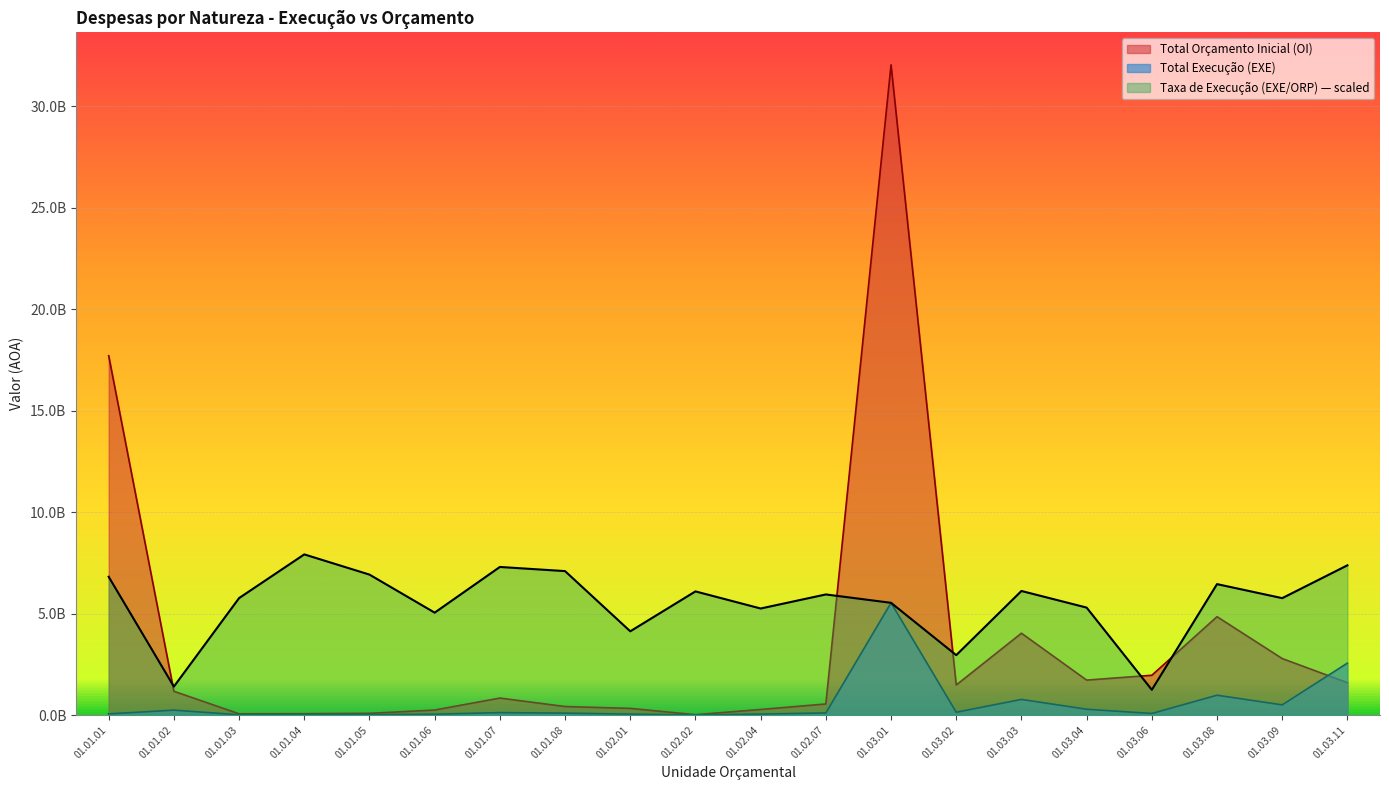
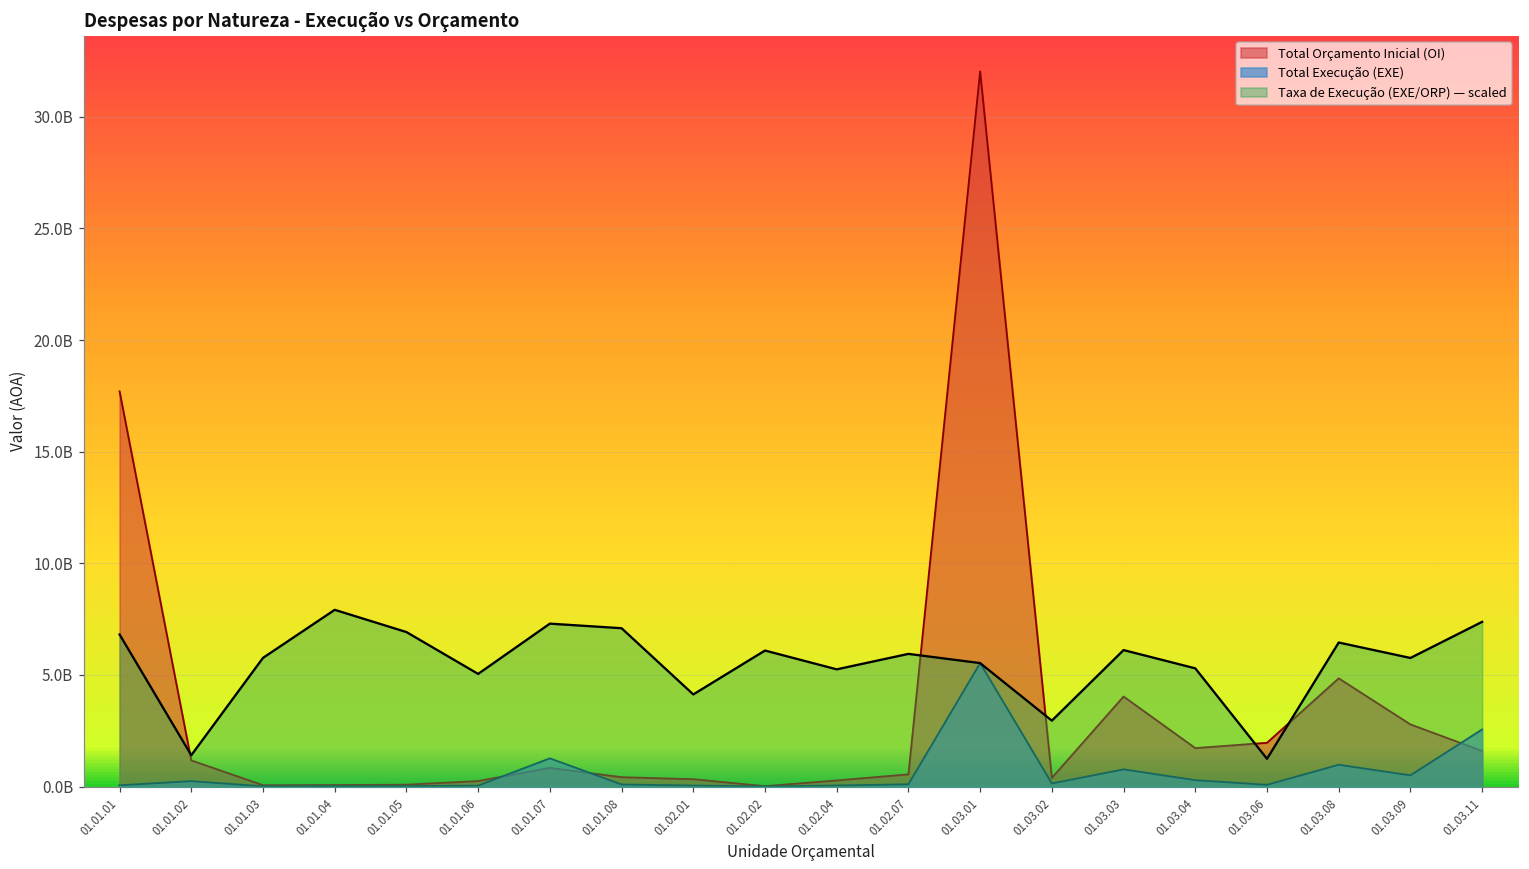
Total Execução (EXE), 01.01.07: 100000000 -> 1300000000
Total Orçamento Inicial (OI), 01.03.02: 1500000000 -> 400000000
